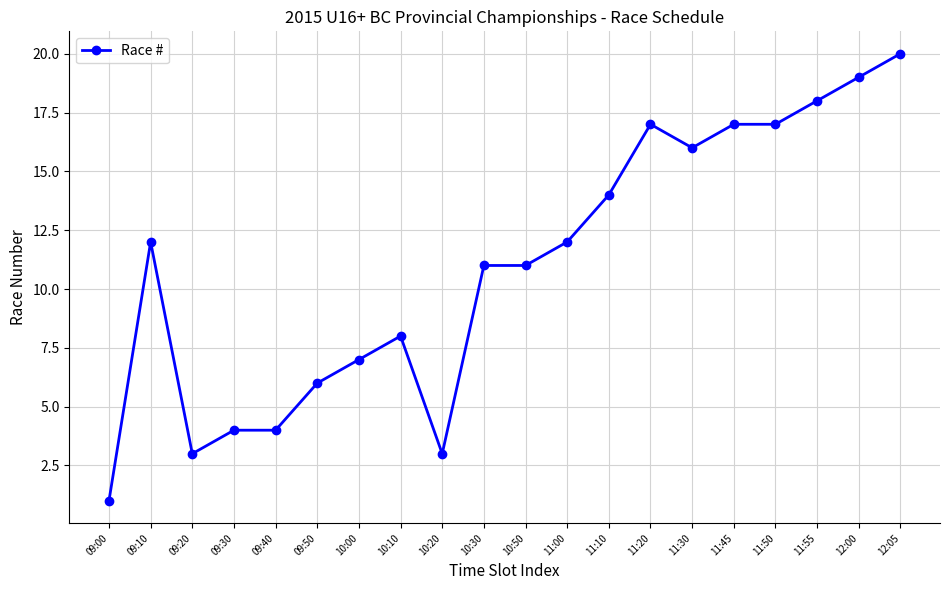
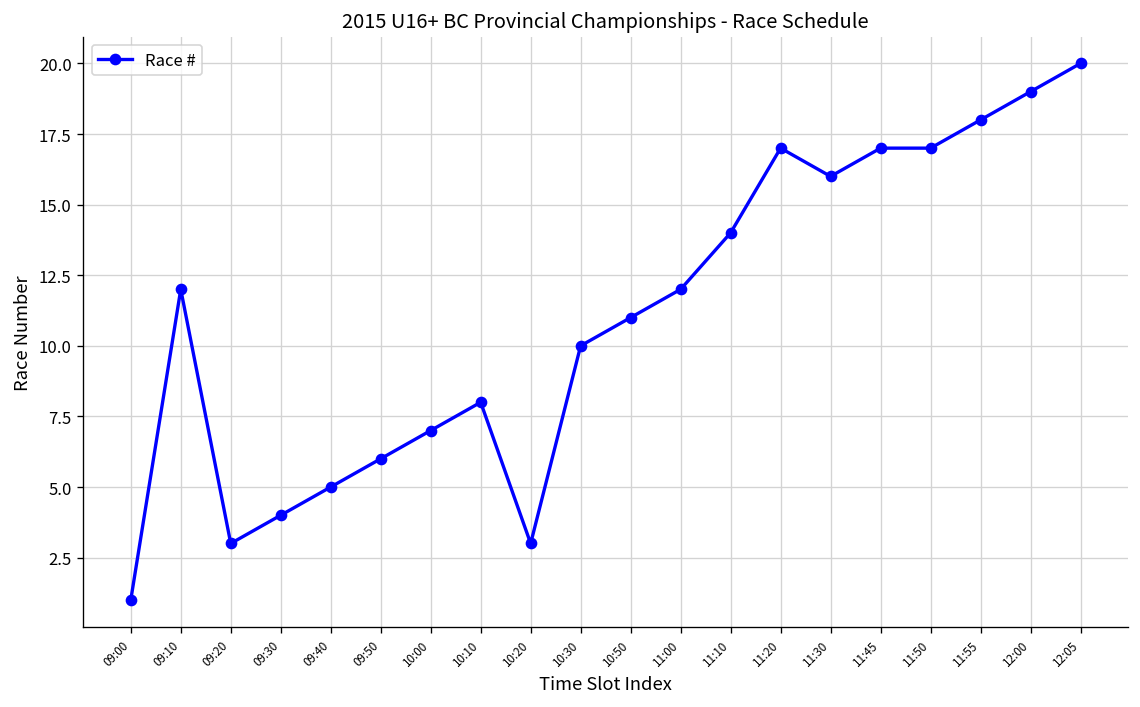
09:40: 4 -> 5
10:30: 11 -> 10
